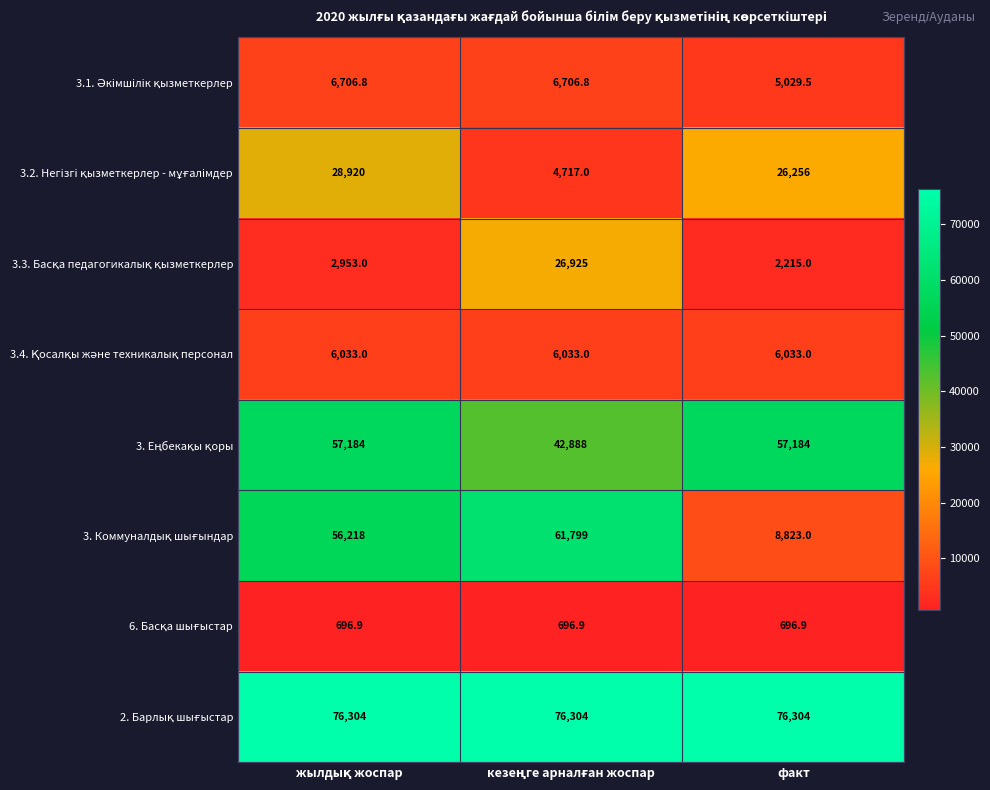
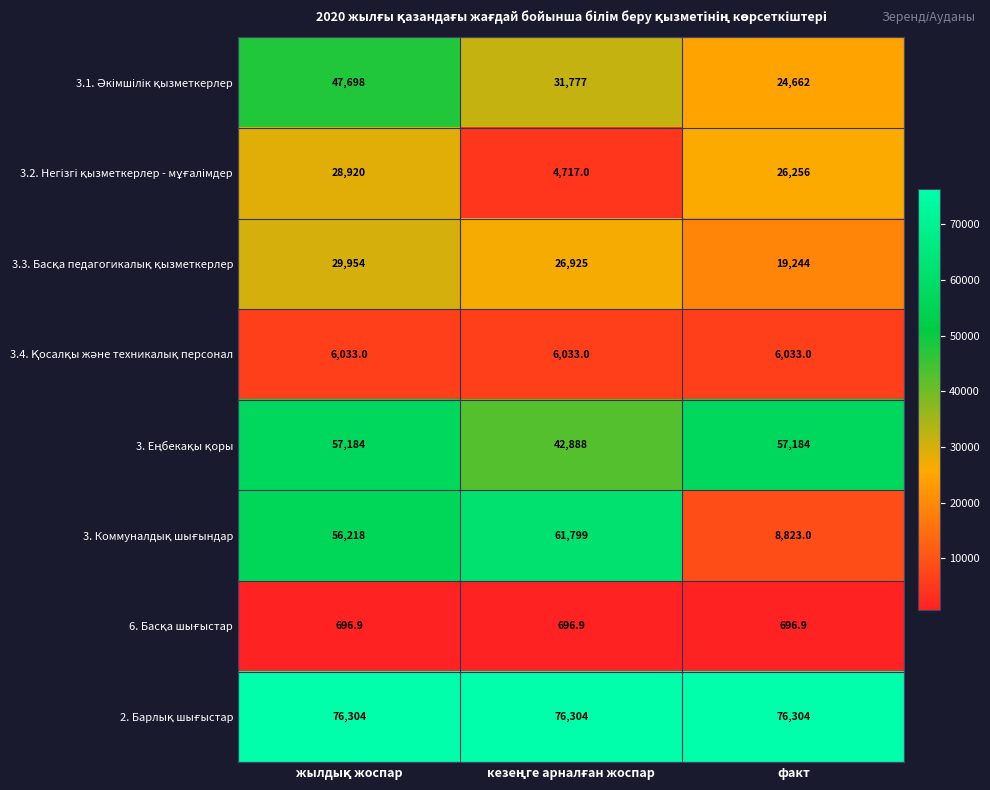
3.1. Әкімшілік қызметкерлер, жылдық жоспар: 6,706.8 -> 47,698
3.1. Әкімшілік қызметкерлер, кезеңге арналған жоспар: 6,706.8 -> 31,777
3.1. Әкімшілік қызметкерлер, факт: 5,029.5 -> 24,662
3.3. Басқа педагогикалық қызметкерлер, жылдық жоспар: 2,953.0 -> 29,954
3.3. Басқа педагогикалық қызметкерлер, факт: 2,215.0 -> 19,244
